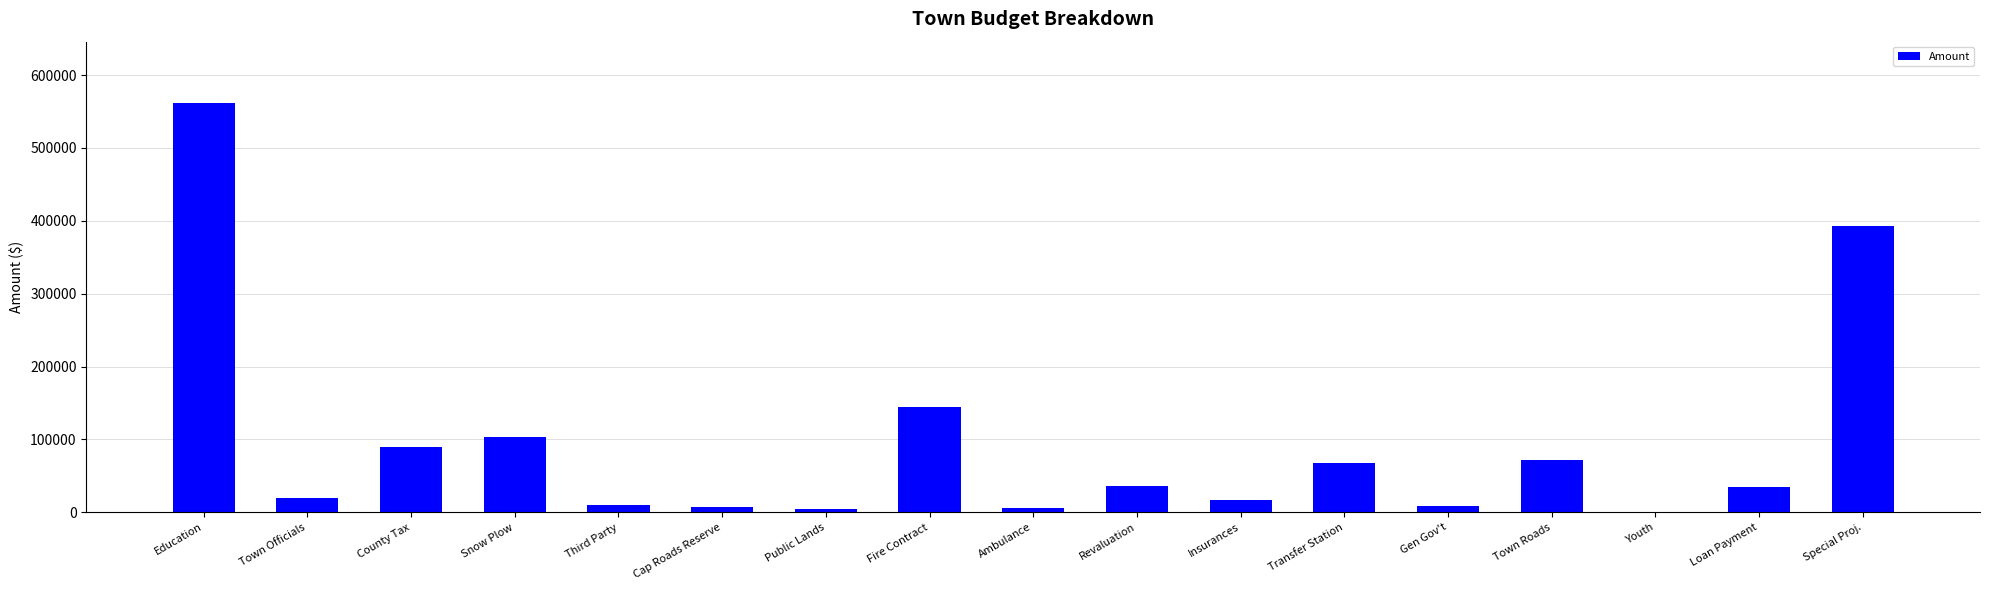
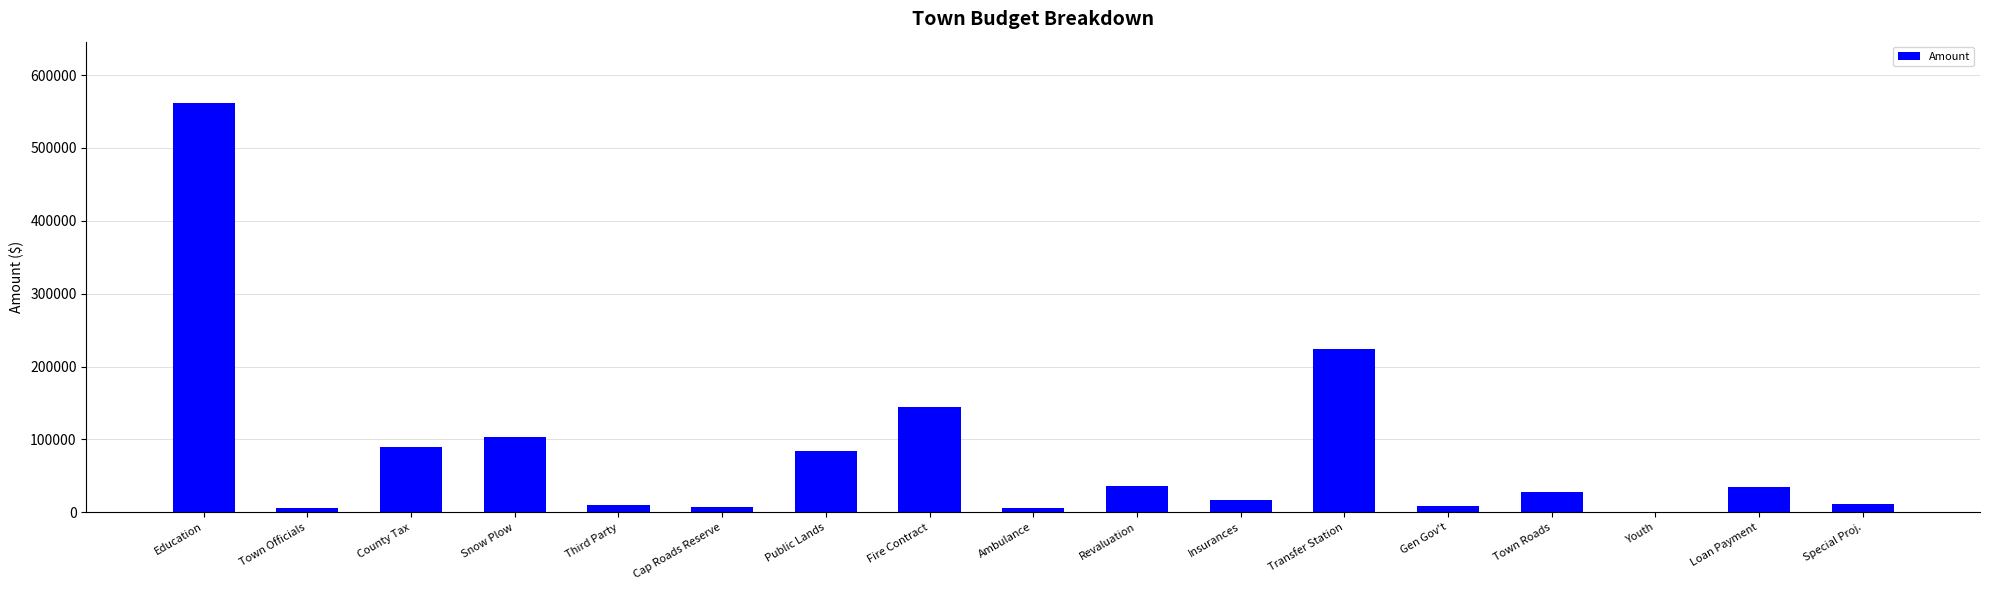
Town Officials: 20000 -> 10000
Public Lands: 10000 -> 80000
Transfer Station: 70000 -> 220000
Town Roads: 70000 -> 30000
Special Proj.: 390000 -> 10000
